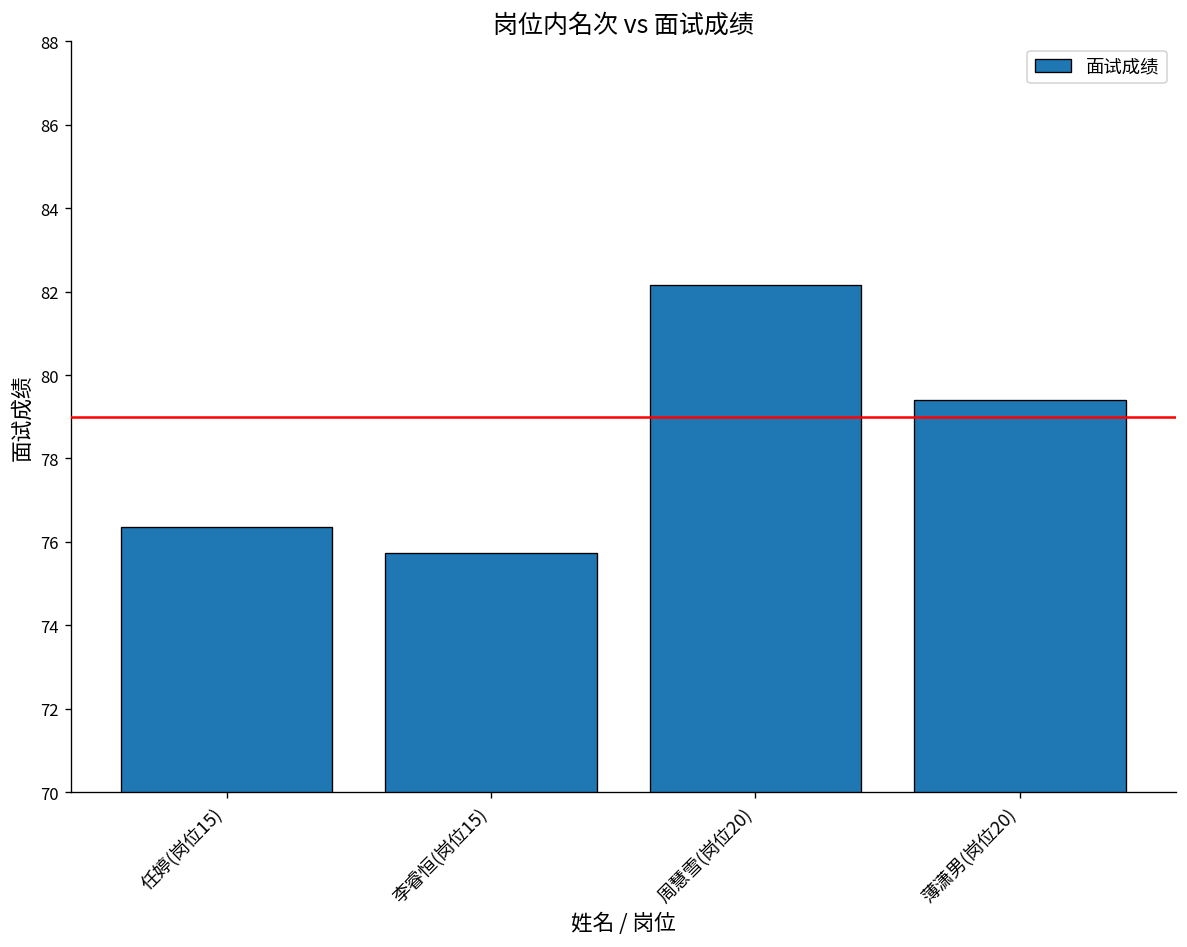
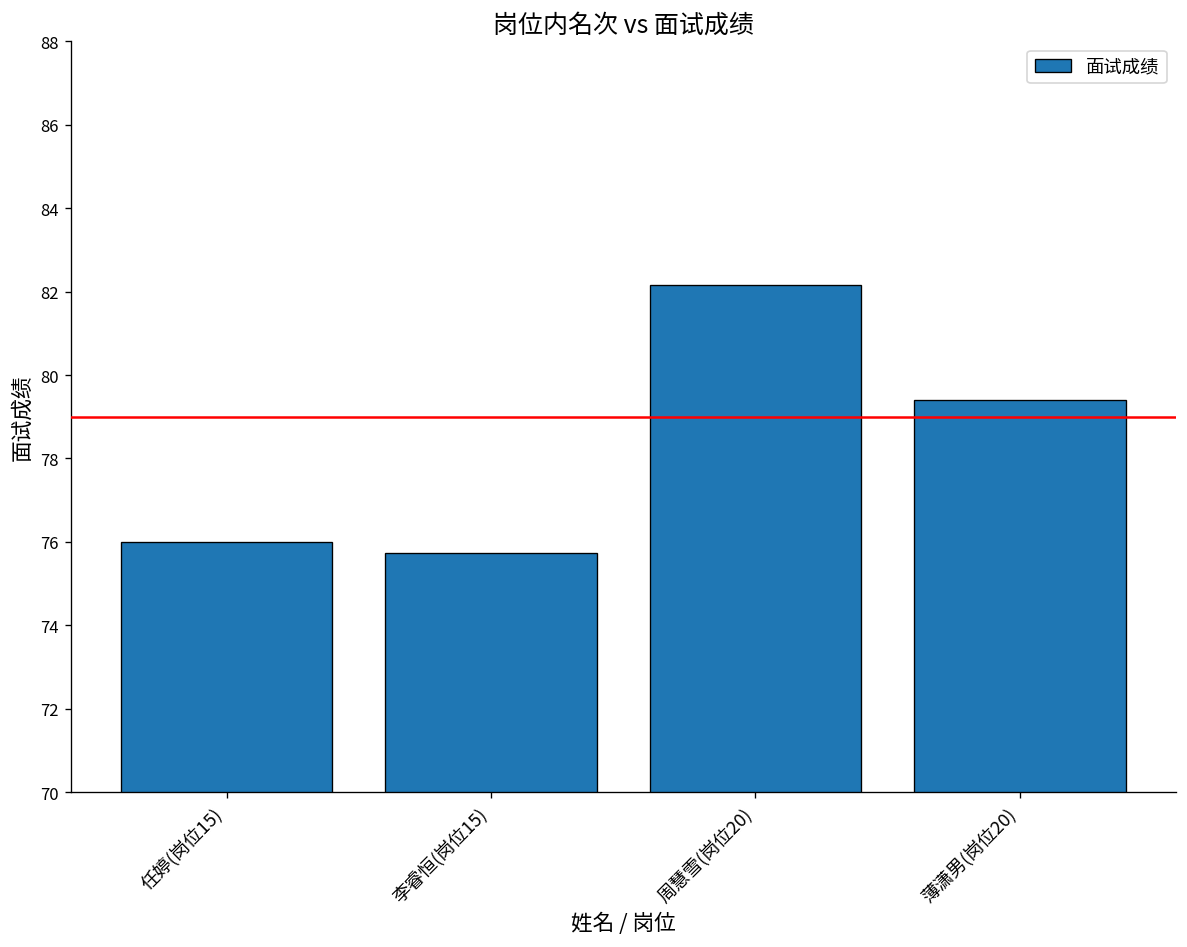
任婷(岗位15): 76.4 -> 76.0
